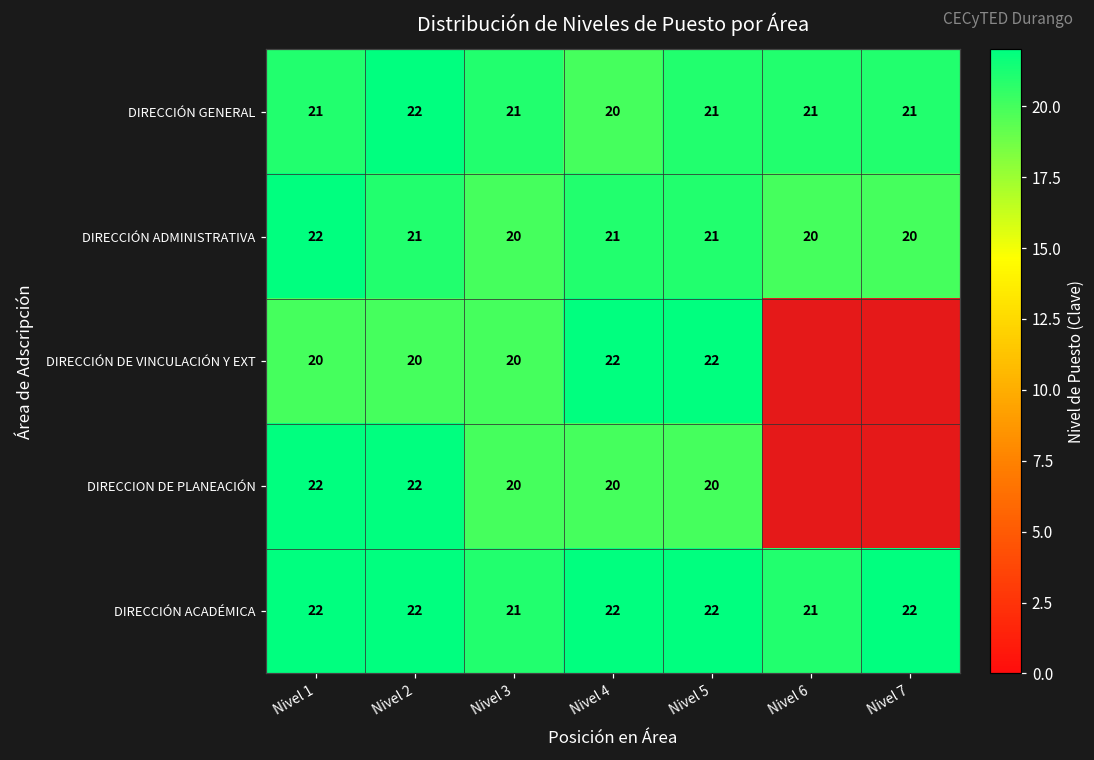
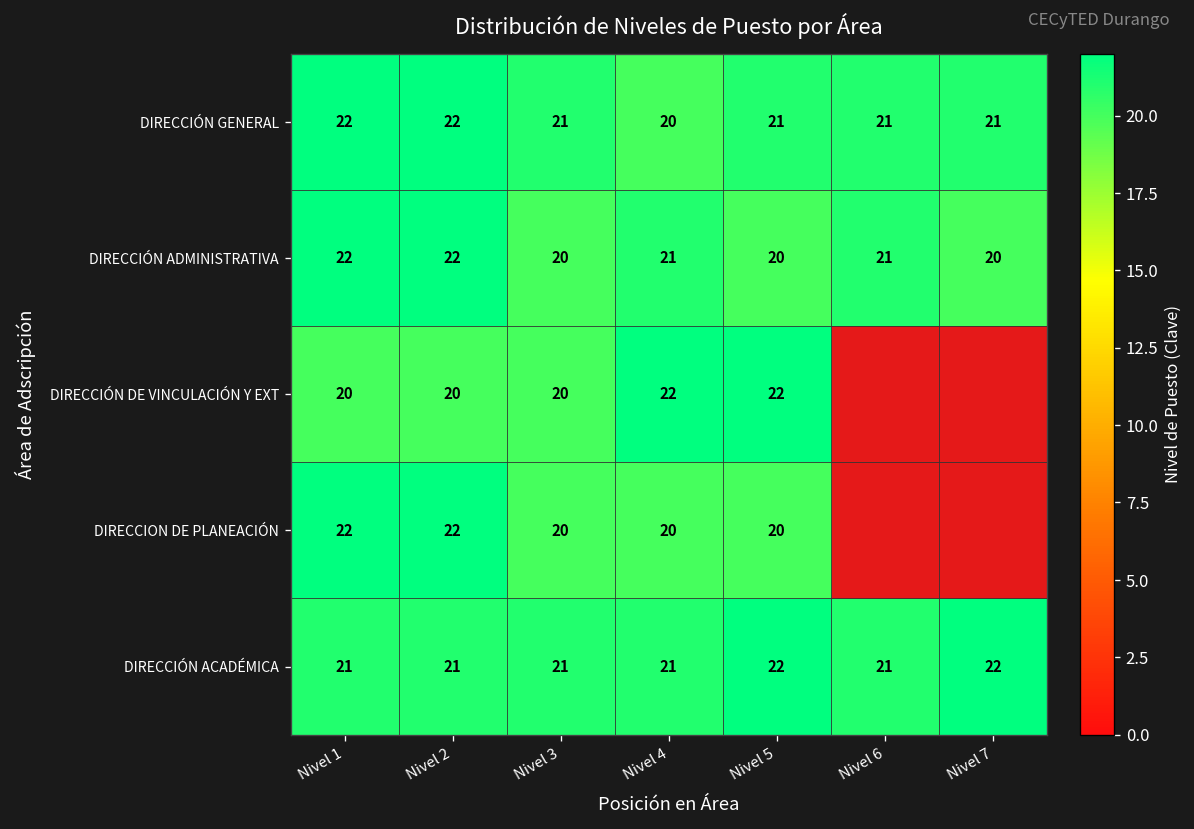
DIRECCIÓN GENERAL, Nivel 1: 21 -> 22
DIRECCIÓN ADMINISTRATIVA, Nivel 2: 21 -> 22
DIRECCIÓN ADMINISTRATIVA, Nivel 5: 21 -> 20
DIRECCIÓN ADMINISTRATIVA, Nivel 6: 20 -> 21
DIRECCIÓN ACADÉMICA, Nivel 1: 22 -> 21
DIRECCIÓN ACADÉMICA, Nivel 2: 22 -> 21
DIRECCIÓN ACADÉMICA, Nivel 4: 22 -> 21
